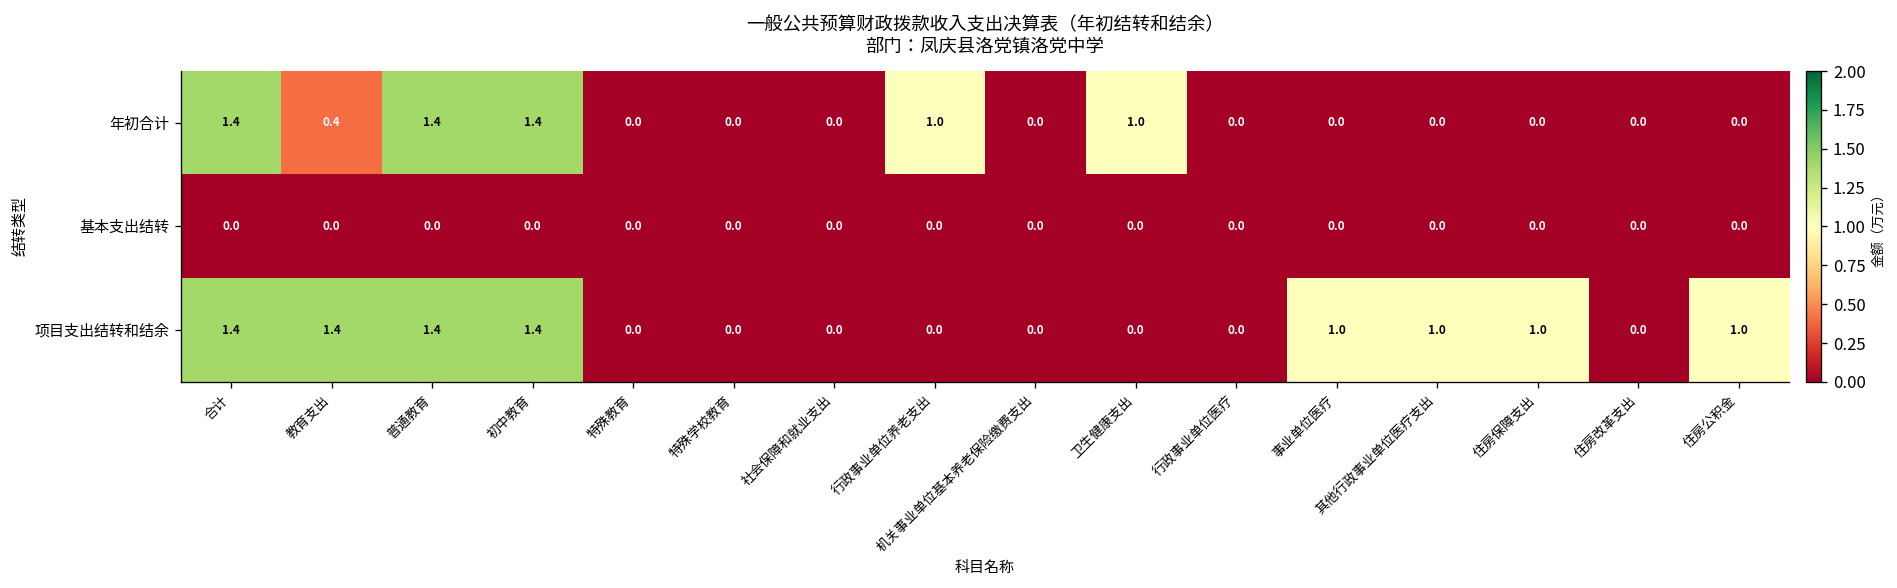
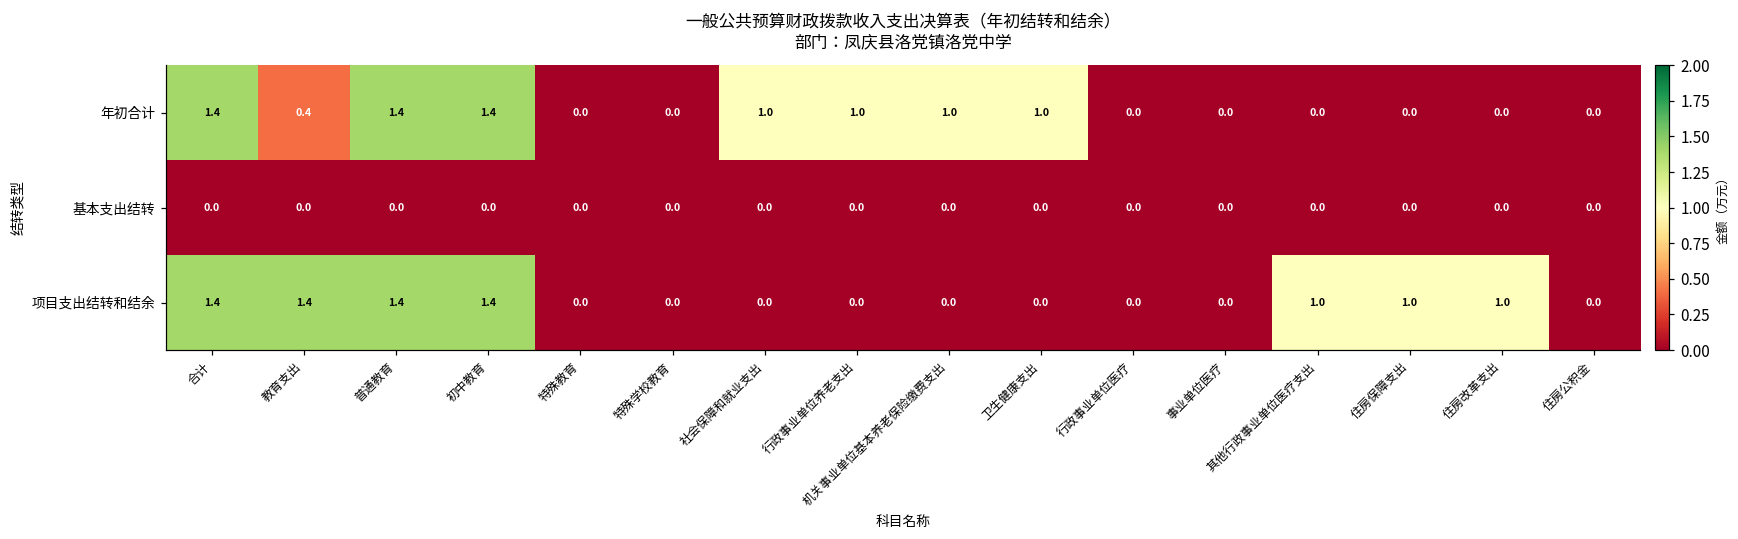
年初合计, 社会保障和就业支出: 0.0 -> 1.0
年初合计, 机关事业单位基本养老保险缴费支出: 0.0 -> 1.0
项目支出结转和结余, 事业单位医疗: 1.0 -> 0.0
项目支出结转和结余, 住房改革支出: 0.0 -> 1.0
项目支出结转和结余, 住房公积金: 1.0 -> 0.0
